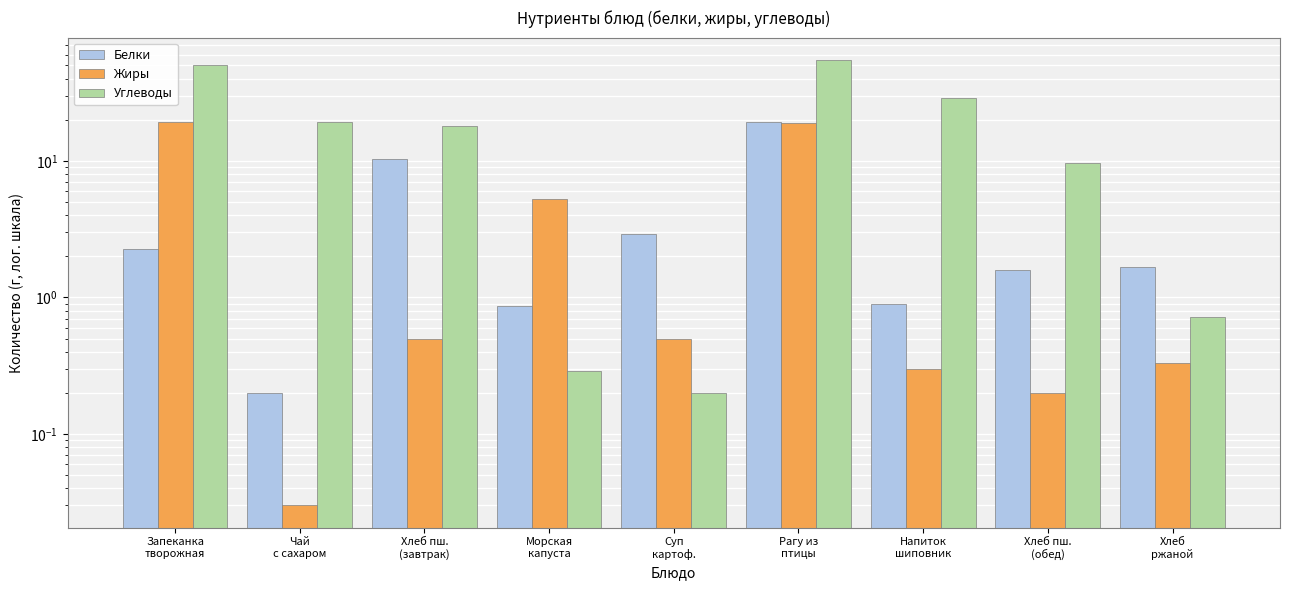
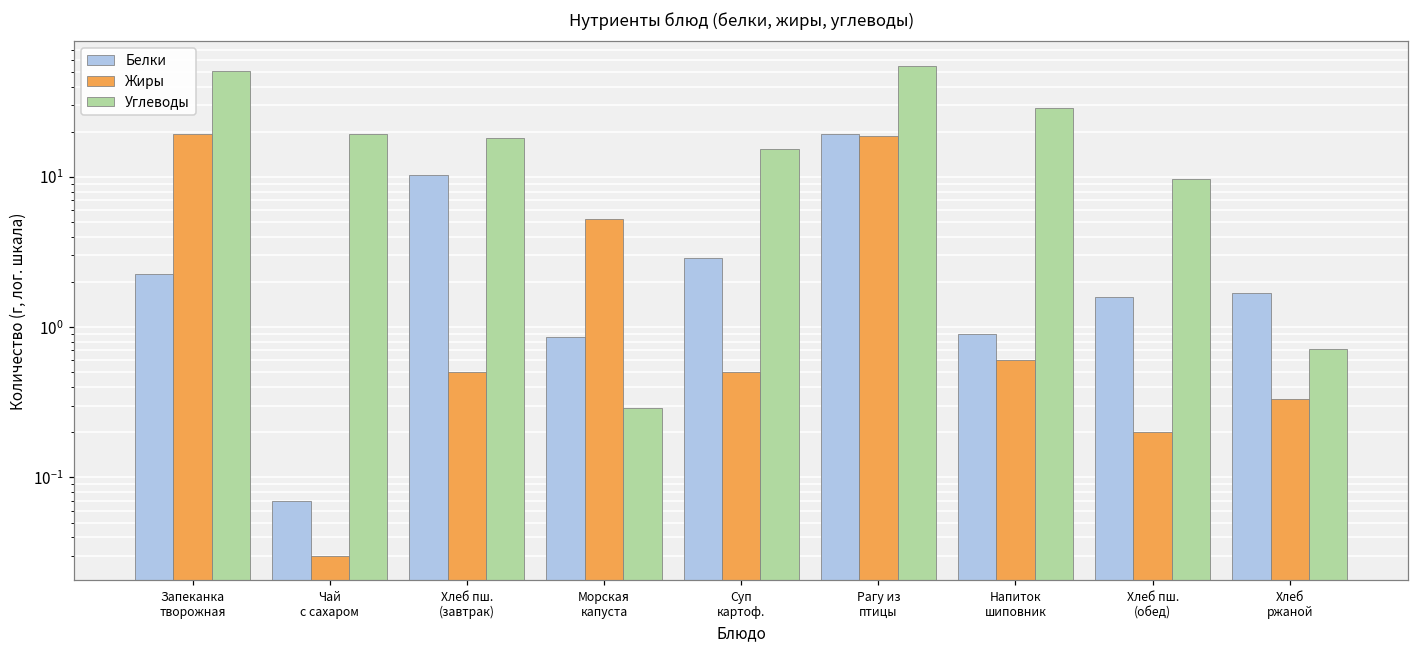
Белки, Чай с сахаром: 0.20 -> 0.07
Углеводы, Суп картоф.: 0.2 -> 15
Жиры, Напиток шиповник: 0.3 -> 0.6
